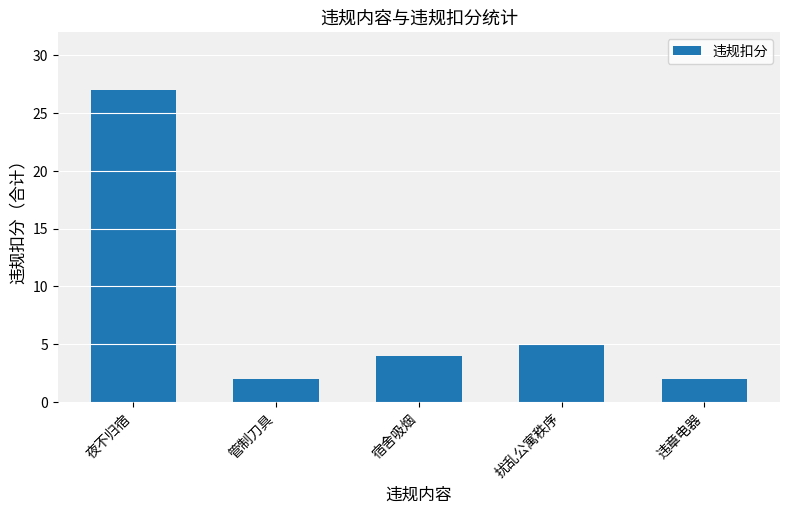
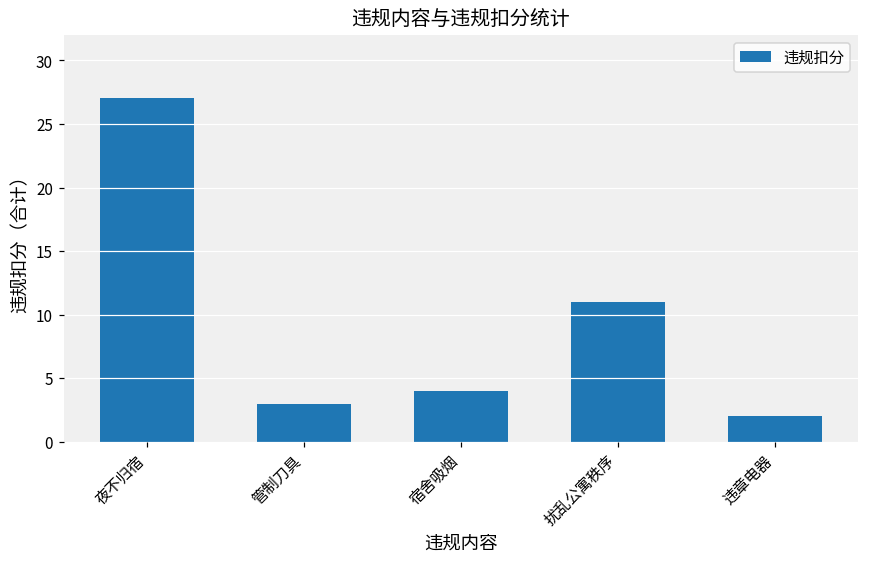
管制刀具: 2 -> 3
扰乱公寓秩序: 5 -> 11
